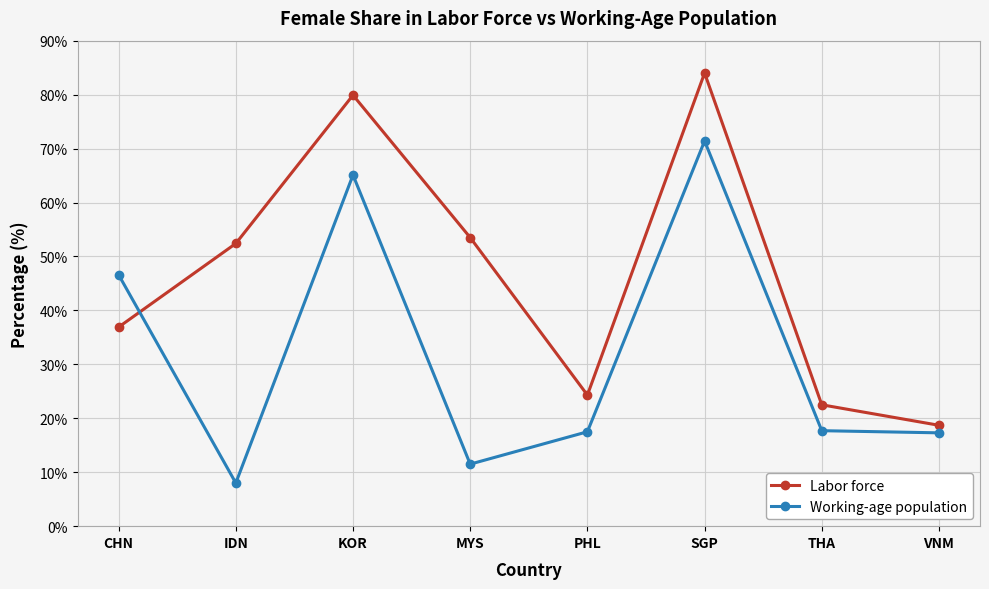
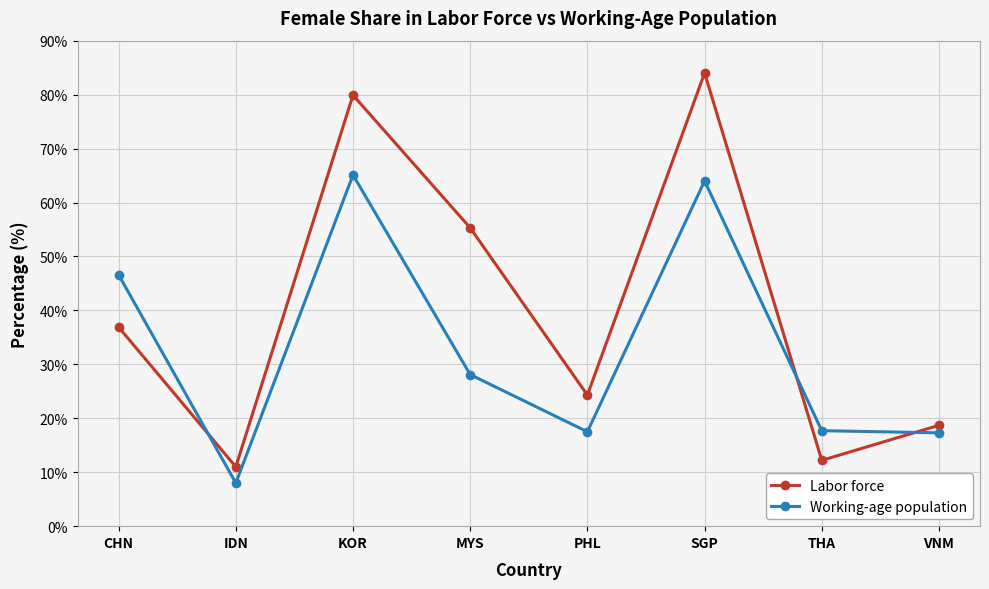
Labor force, IDN: 52% -> 11%
Labor force, MYS: 54% -> 55%
Working-age population, MYS: 12% -> 28%
Working-age population, SGP: 71% -> 64%
Labor force, THA: 23% -> 12%
